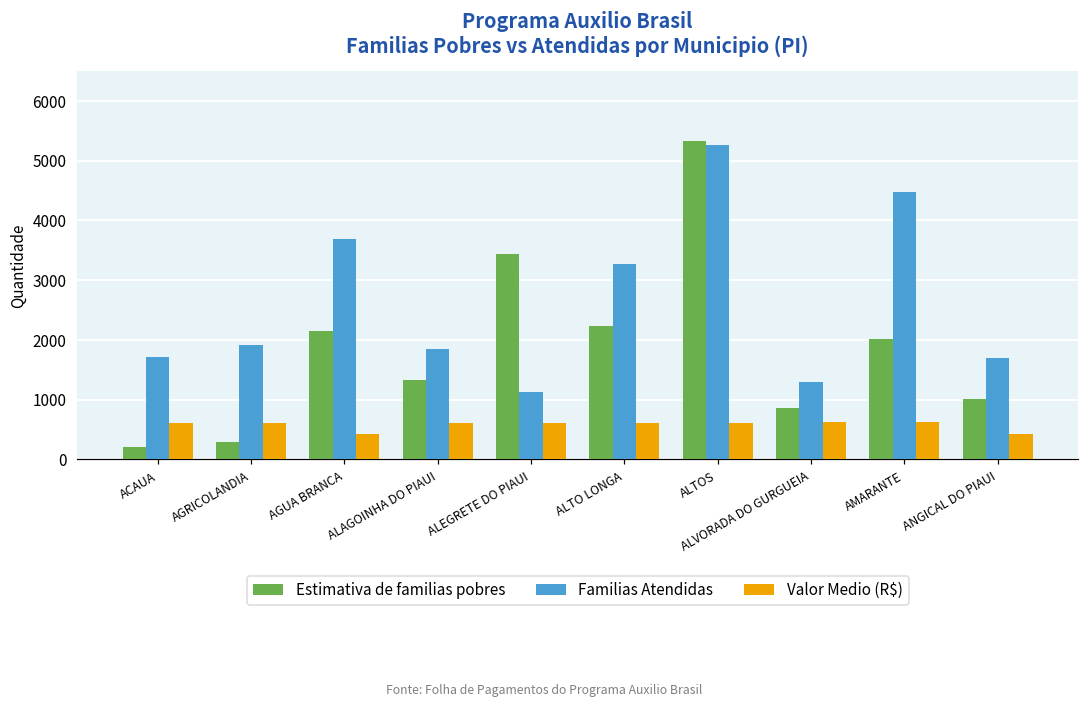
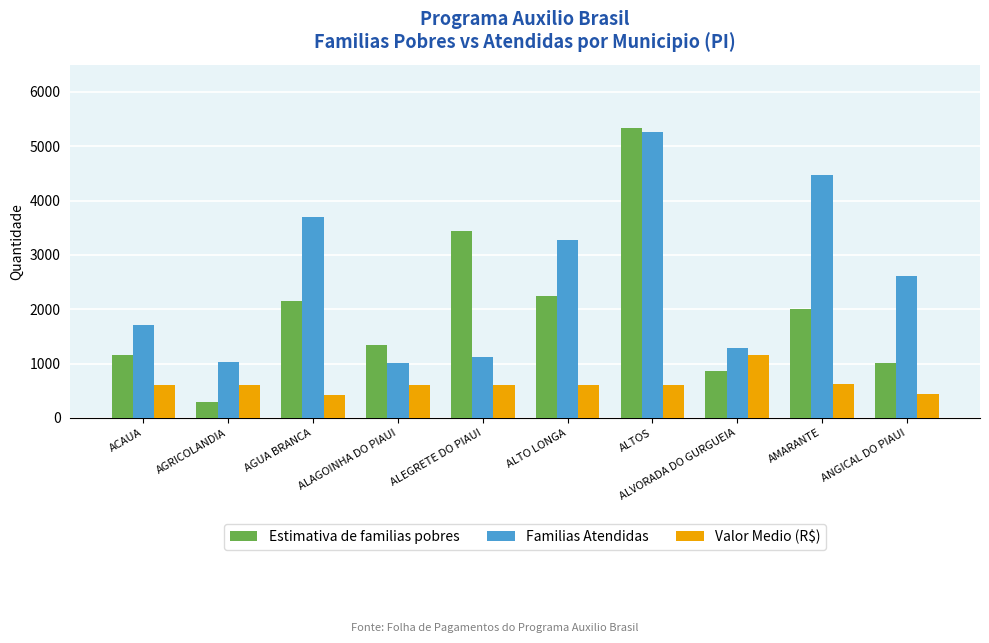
Estimativa de familias pobres, ACAUA: 200 -> 1200
Familias Atendidas, AGRICOLANDIA: 1900 -> 1000
Familias Atendidas, ALAGOINHA DO PIAUI: 1900 -> 1000
Valor Medio (R$), ALVORADA DO GURGUEIA: 600 -> 1200
Familias Atendidas, ANGICAL DO PIAUI: 1700 -> 2600
